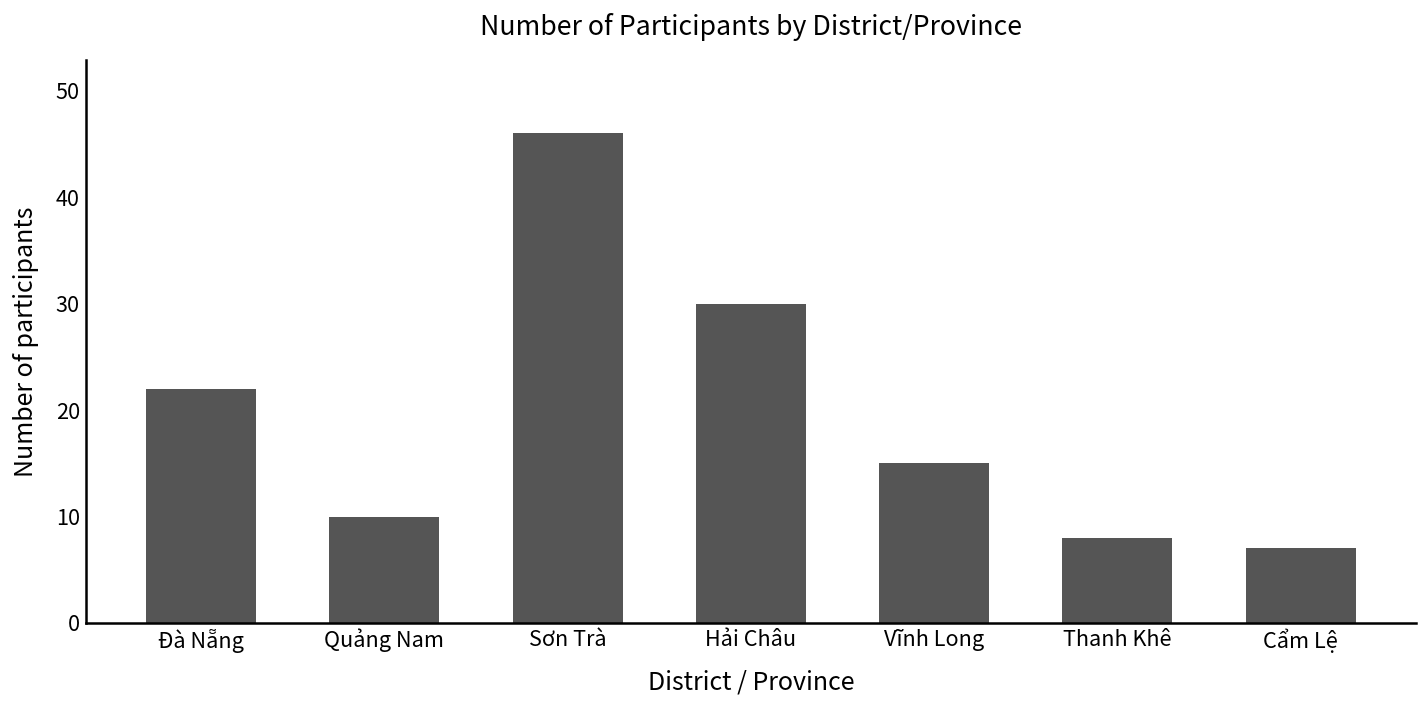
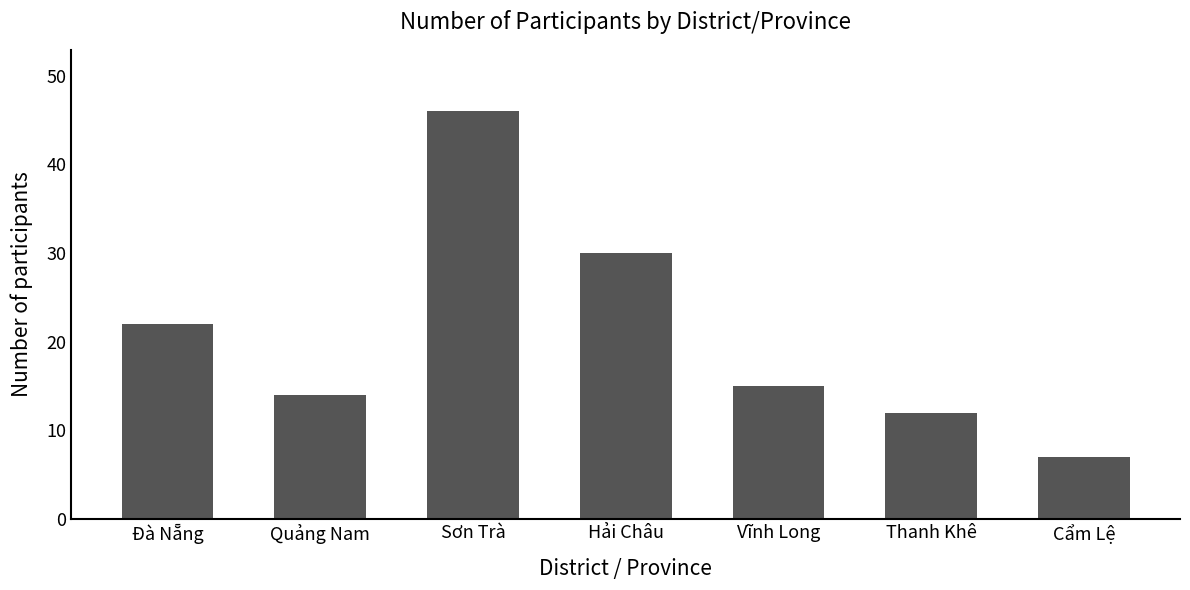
Quảng Nam: 10 -> 14
Thanh Khê: 8 -> 12
